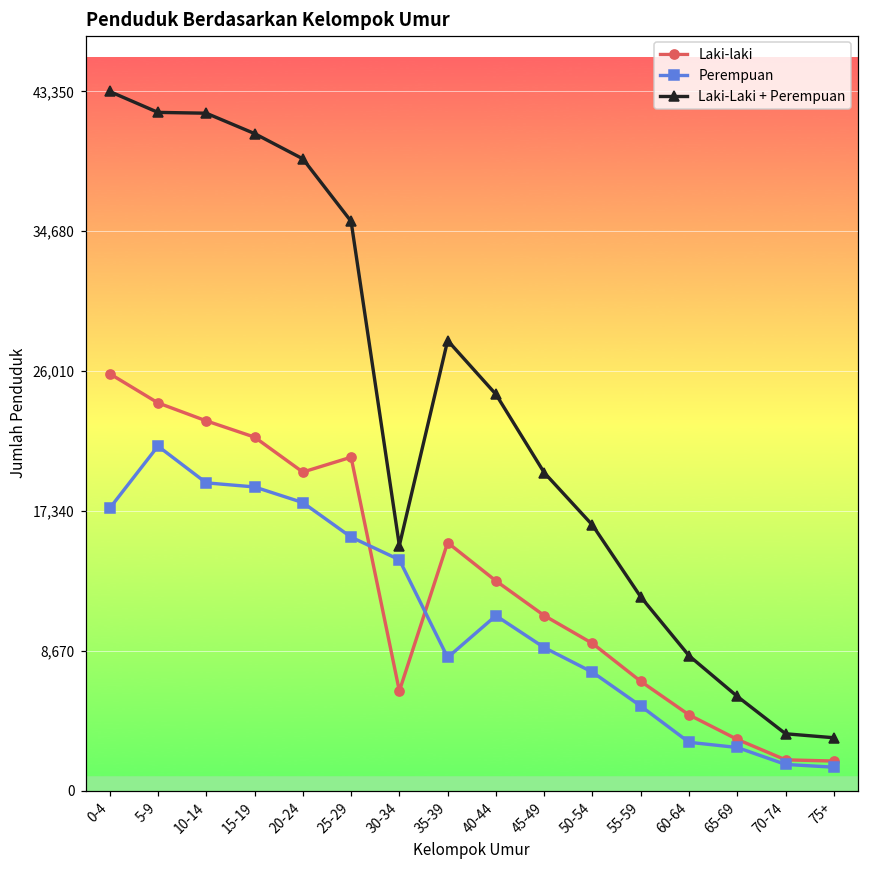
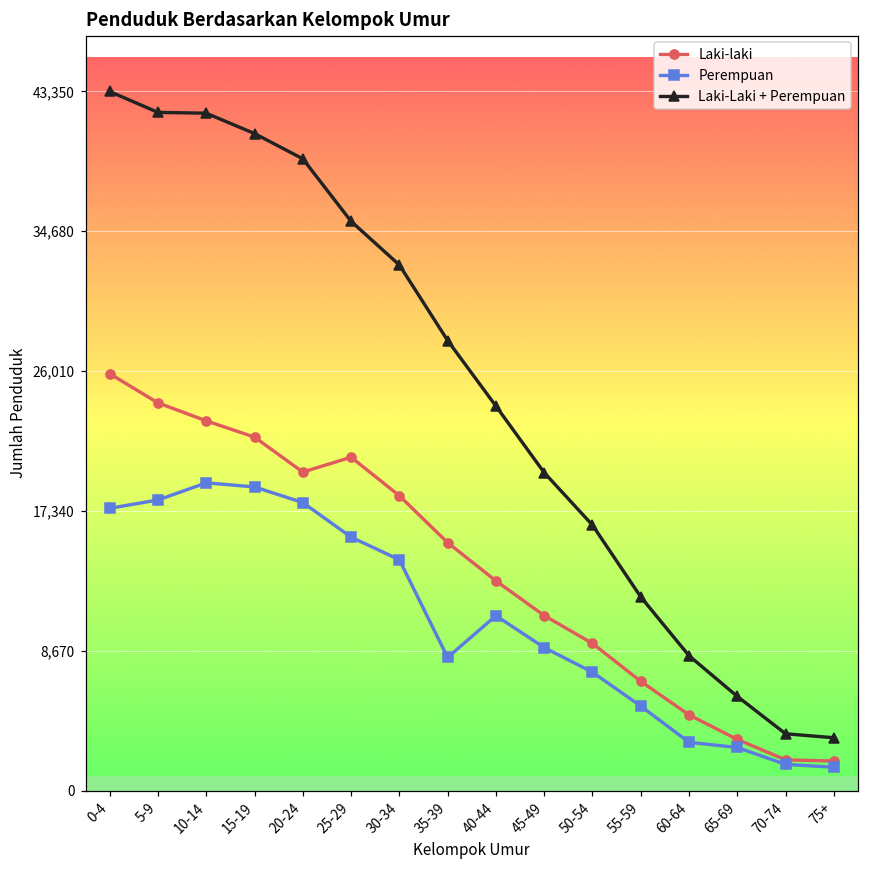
Perempuan, 5-9: 21,400 -> 18,000
Laki-laki, 30-34: 6,200 -> 18,300
Laki-Laki + Perempuan, 30-34: 15,200 -> 32,600
Laki-Laki + Perempuan, 40-44: 24,600 -> 23,800
